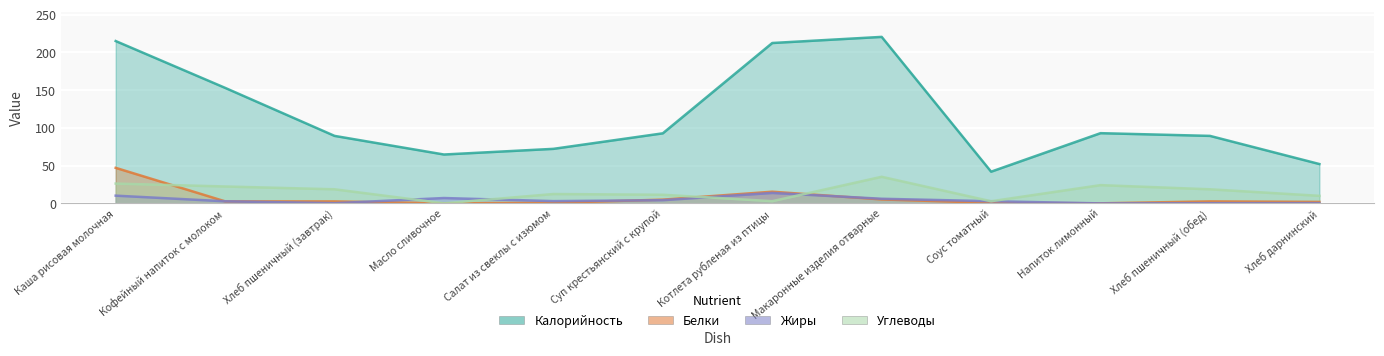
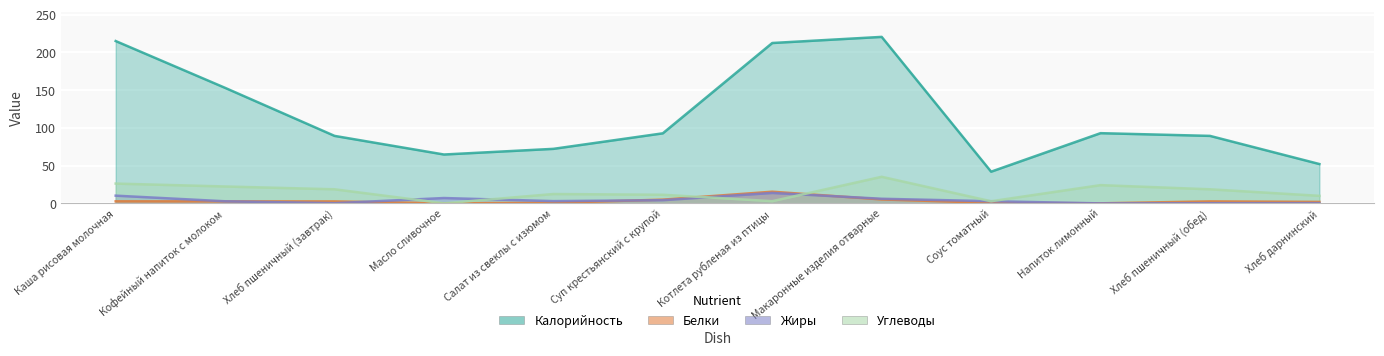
Белки, Каша рисовая молочная: 50 -> 0
